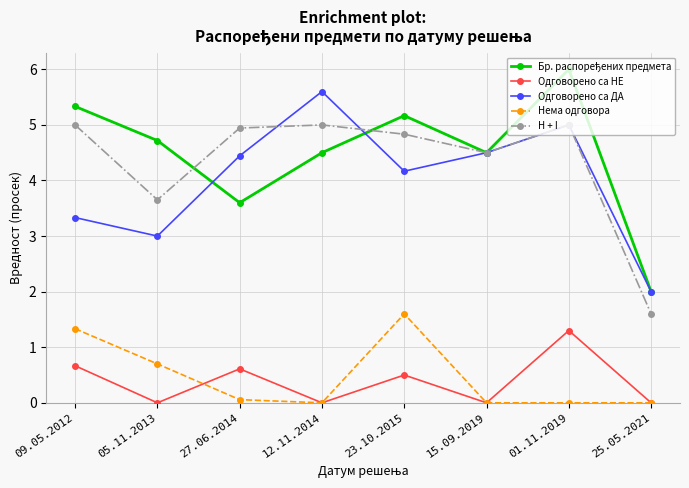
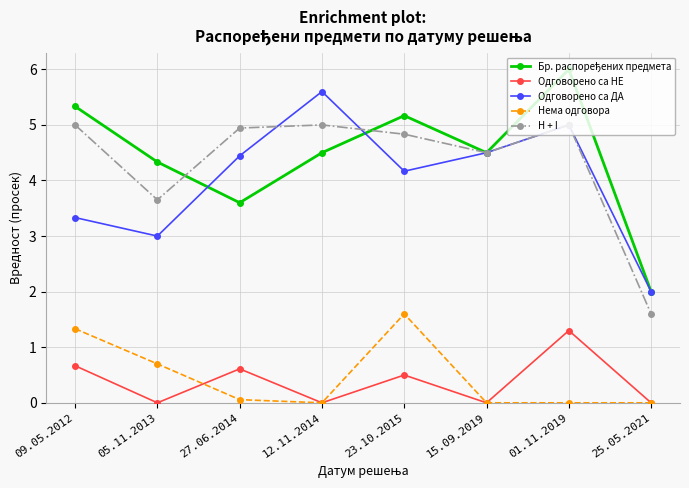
Бр. распоређених предмета, 05.11.2013: 4.7 -> 4.3
